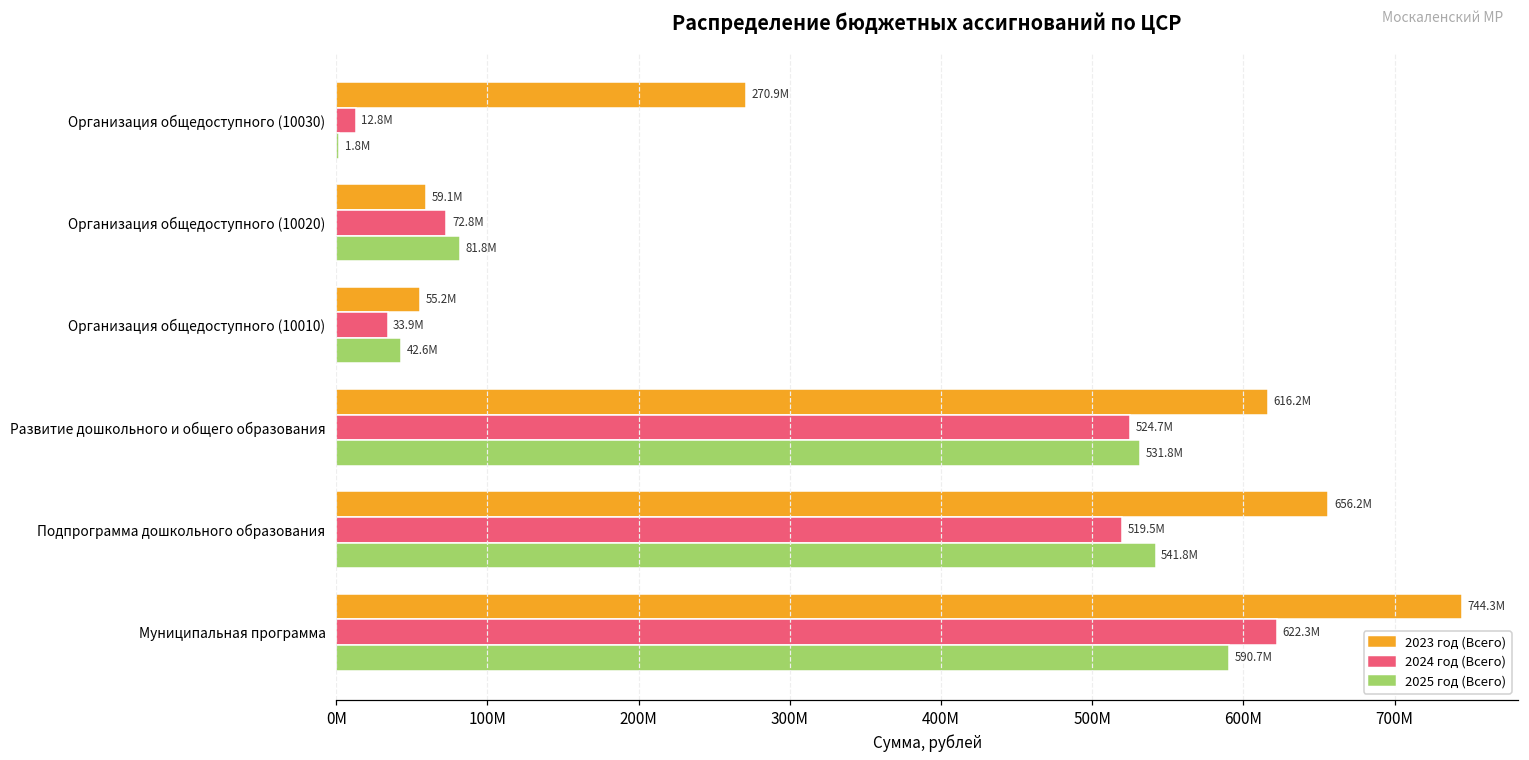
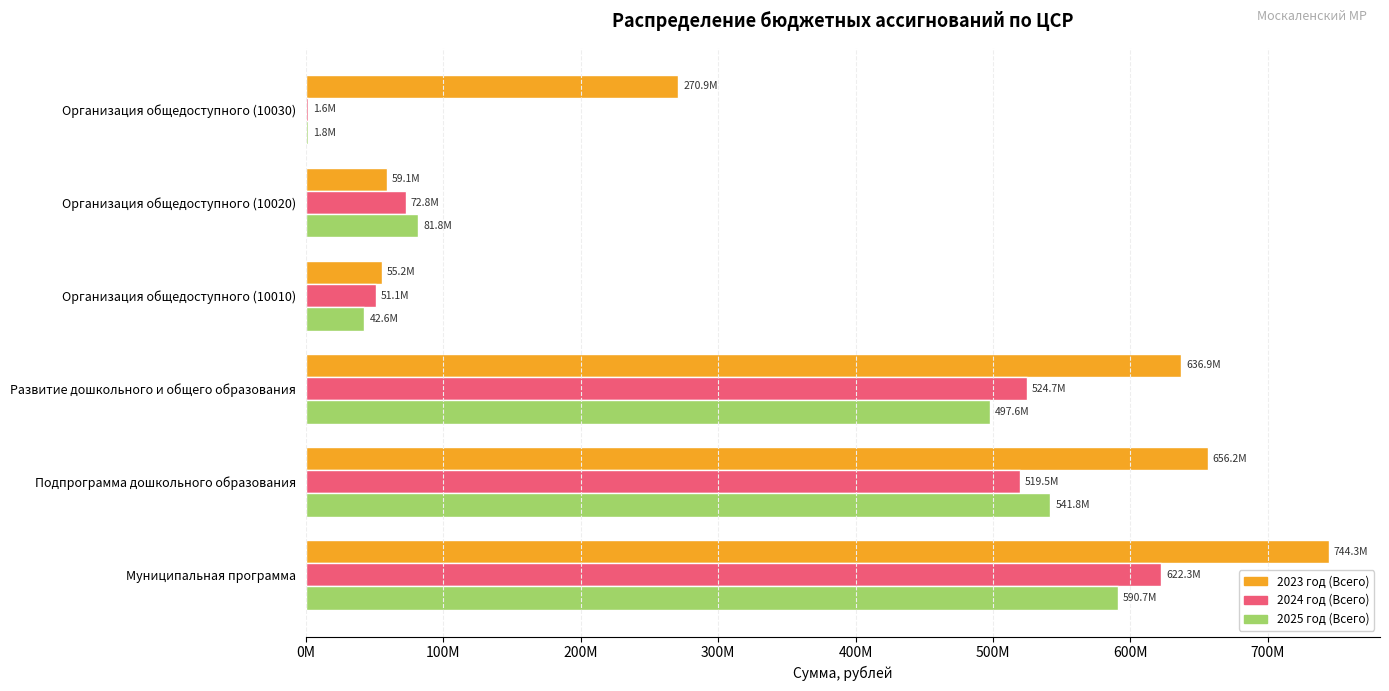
2024 год (Всего), Организация общедоступного (10030): 12.8M -> 1.6M
2024 год (Всего), Организация общедоступного (10010): 33.9M -> 51.1M
2023 год (Всего), Развитие дошкольного и общего образования: 616.2M -> 636.9M
2025 год (Всего), Развитие дошкольного и общего образования: 531.8M -> 497.6M
